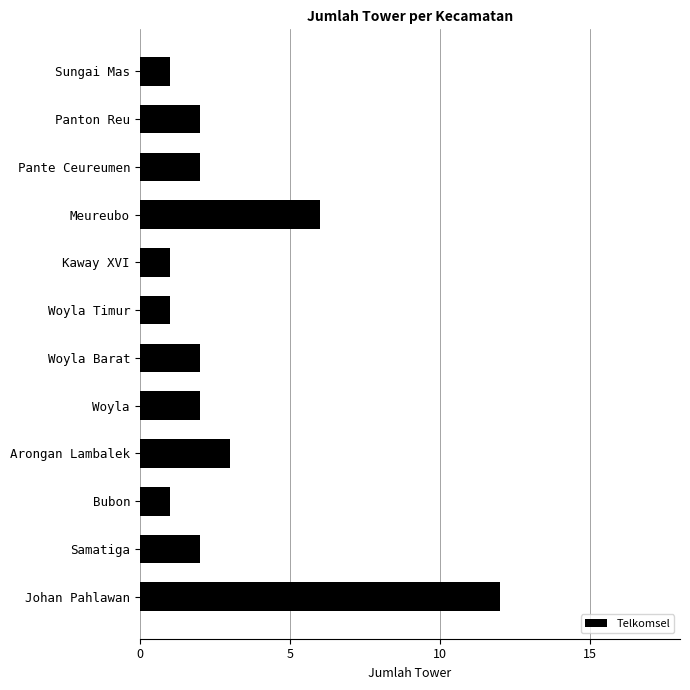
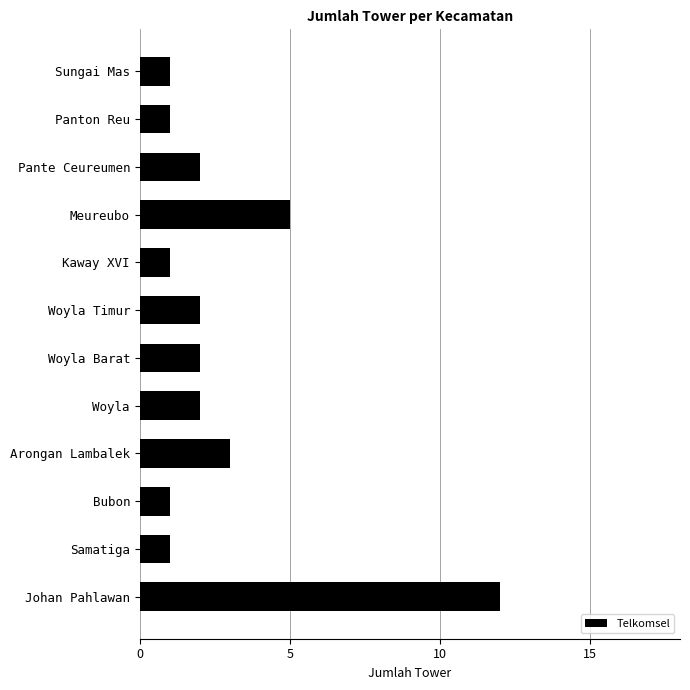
Panton Reu: 2 -> 1
Meureubo: 6 -> 5
Woyla Timur: 1 -> 2
Samatiga: 2 -> 1
